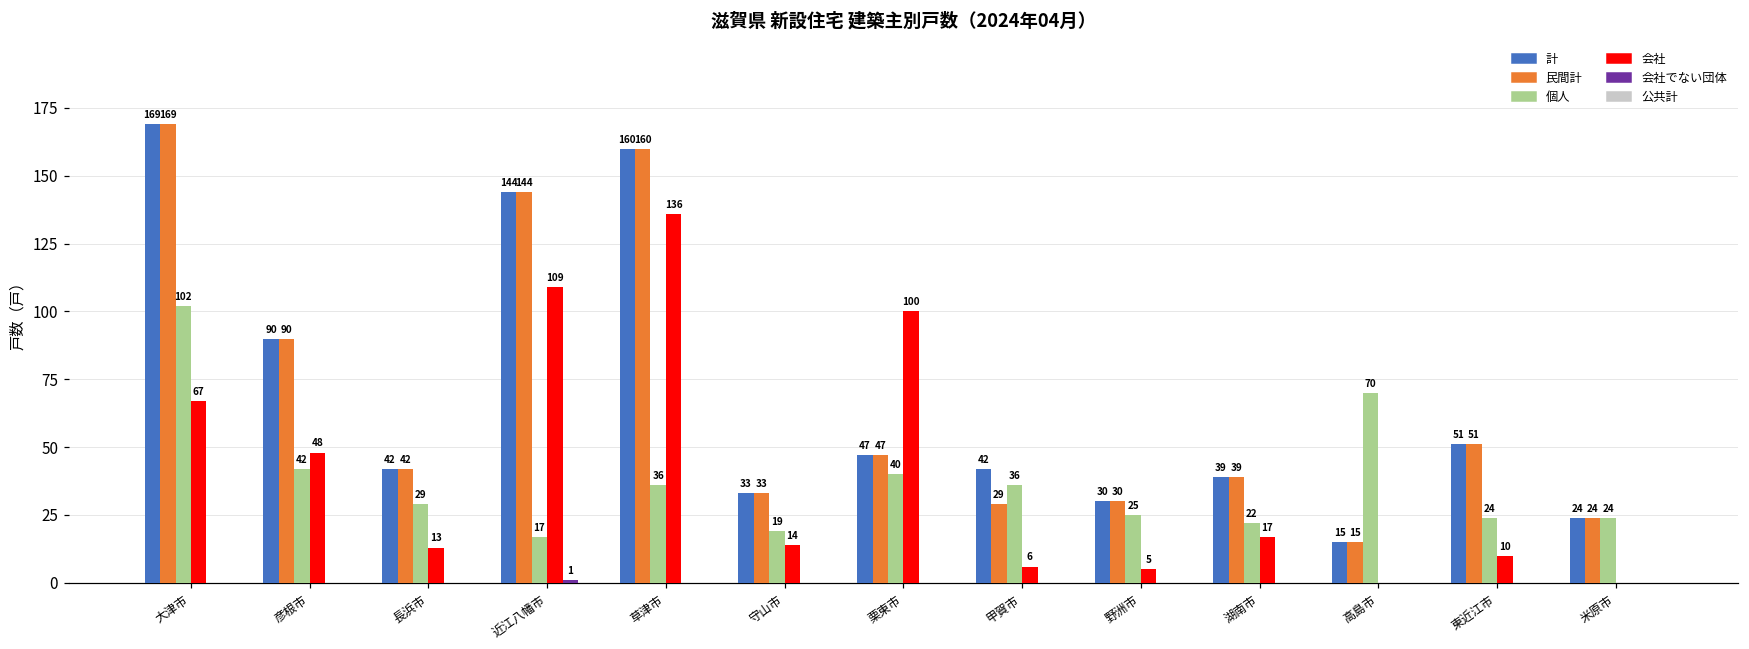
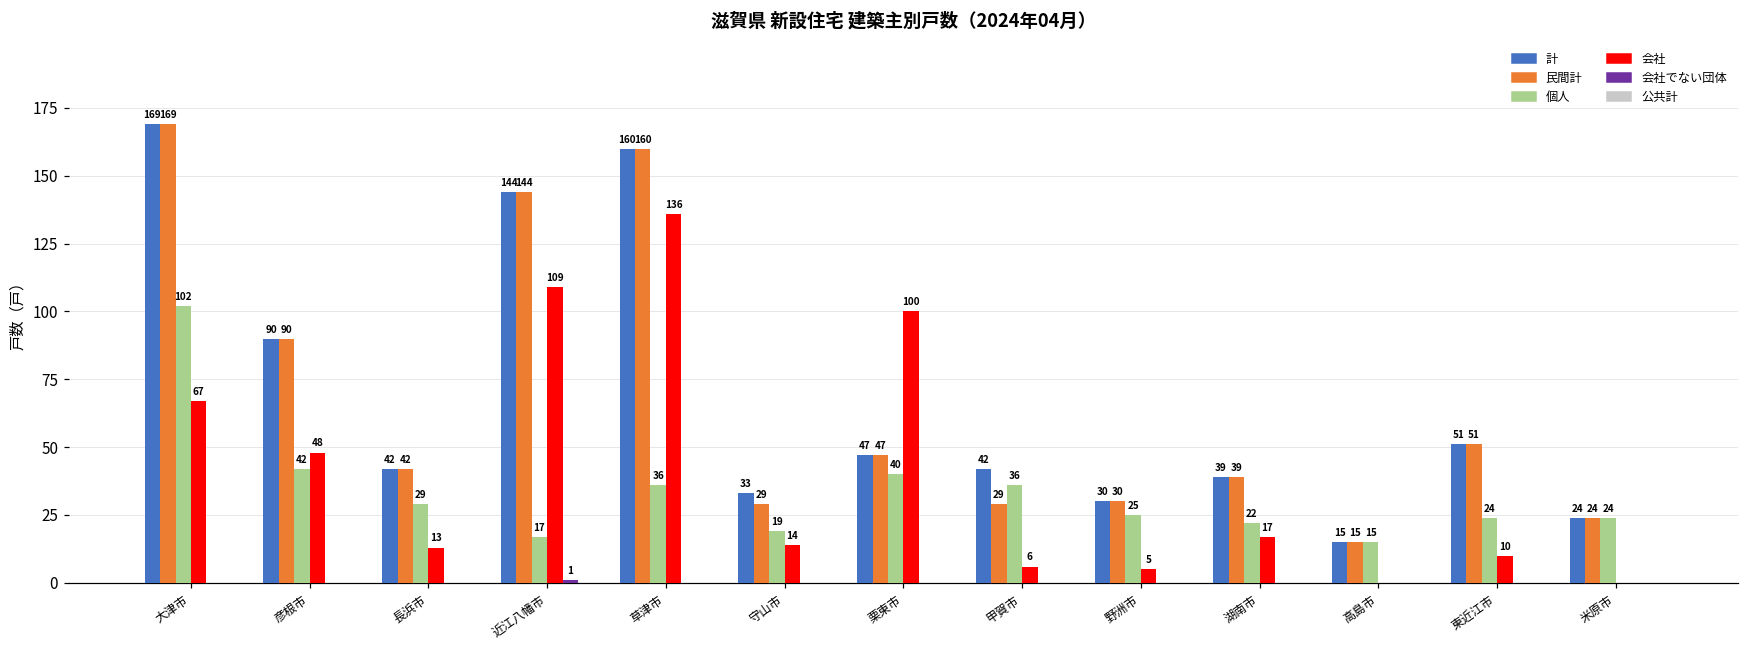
民間計, 守山市: 33 -> 29
個人, 高島市: 70 -> 15
